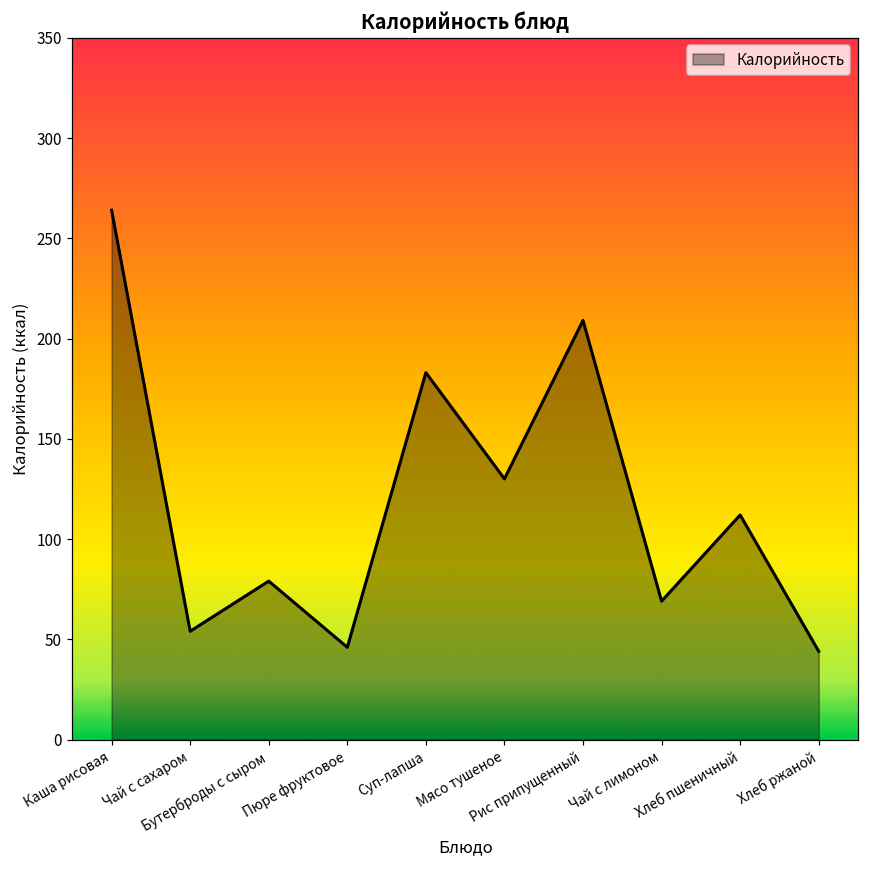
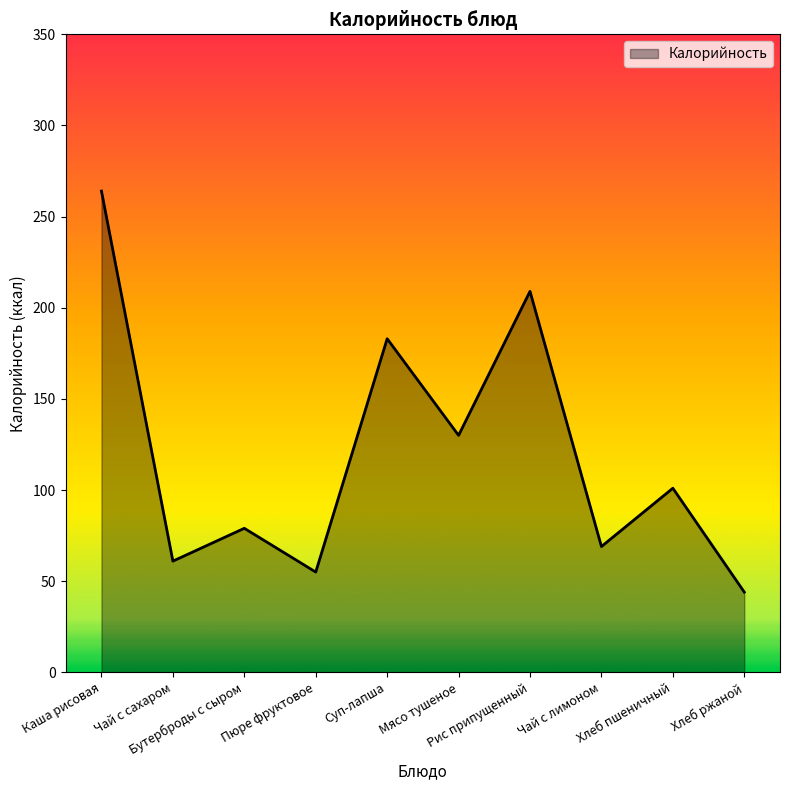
Чай с сахаром: 54 -> 61
Пюре фруктовое: 46 -> 55
Хлеб пшеничный: 112 -> 101
